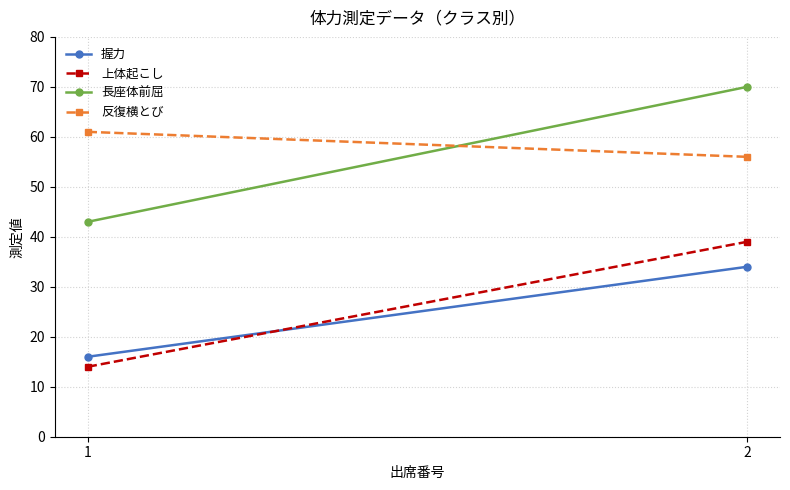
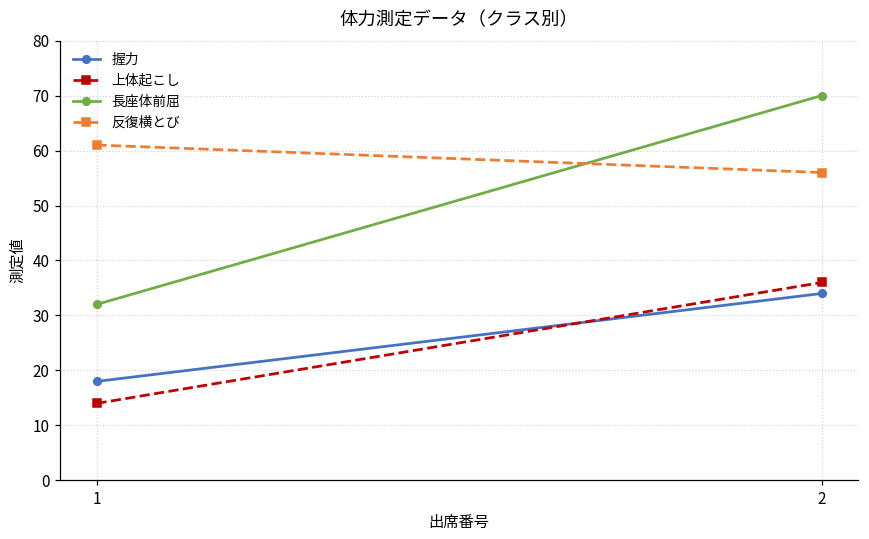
握力, 1: 16 -> 18
長座体前屈, 1: 43 -> 32
上体起こし, 2: 39 -> 36
